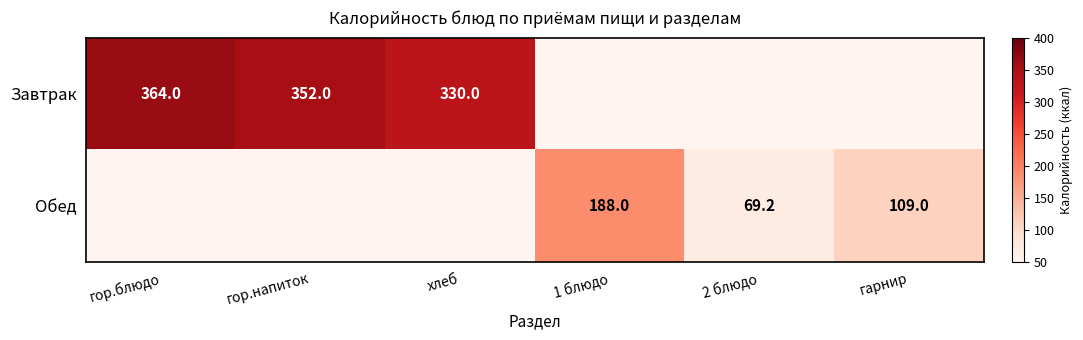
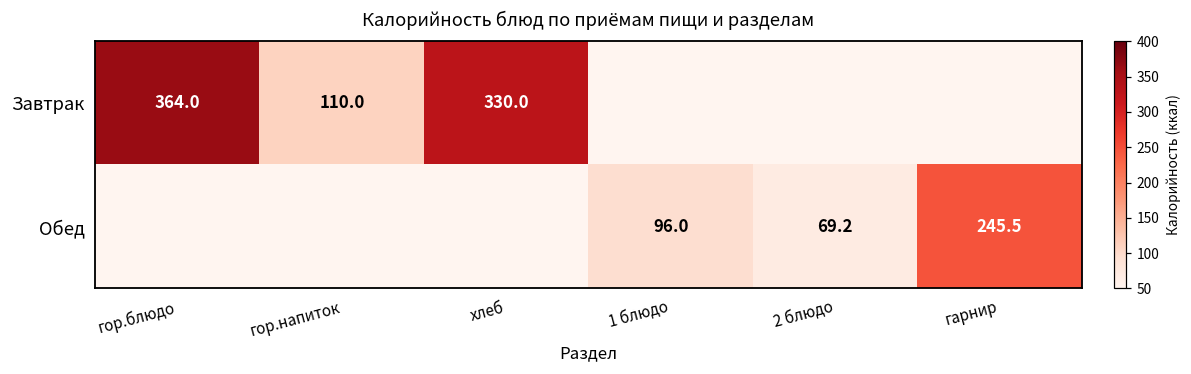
Завтрак, гор.напиток: 352.0 -> 110.0
Обед, 1 блюдо: 188.0 -> 96.0
Обед, гарнир: 109.0 -> 245.5
